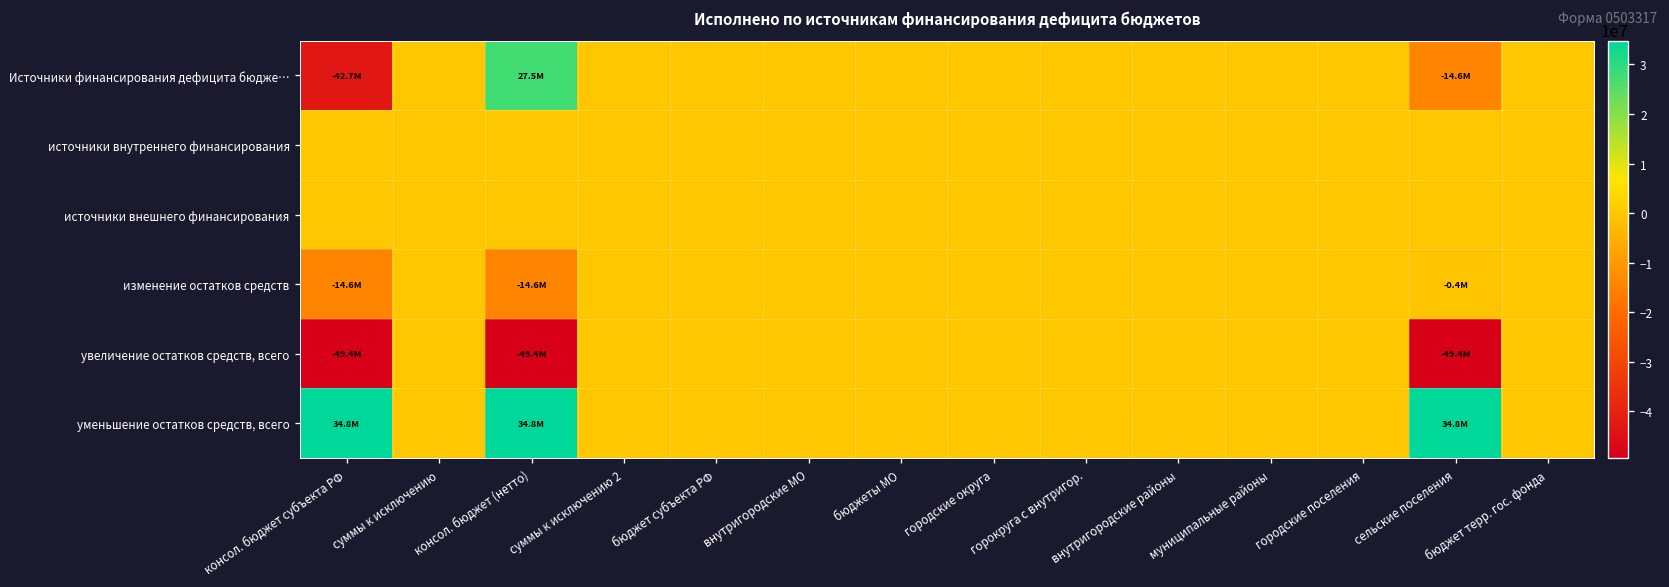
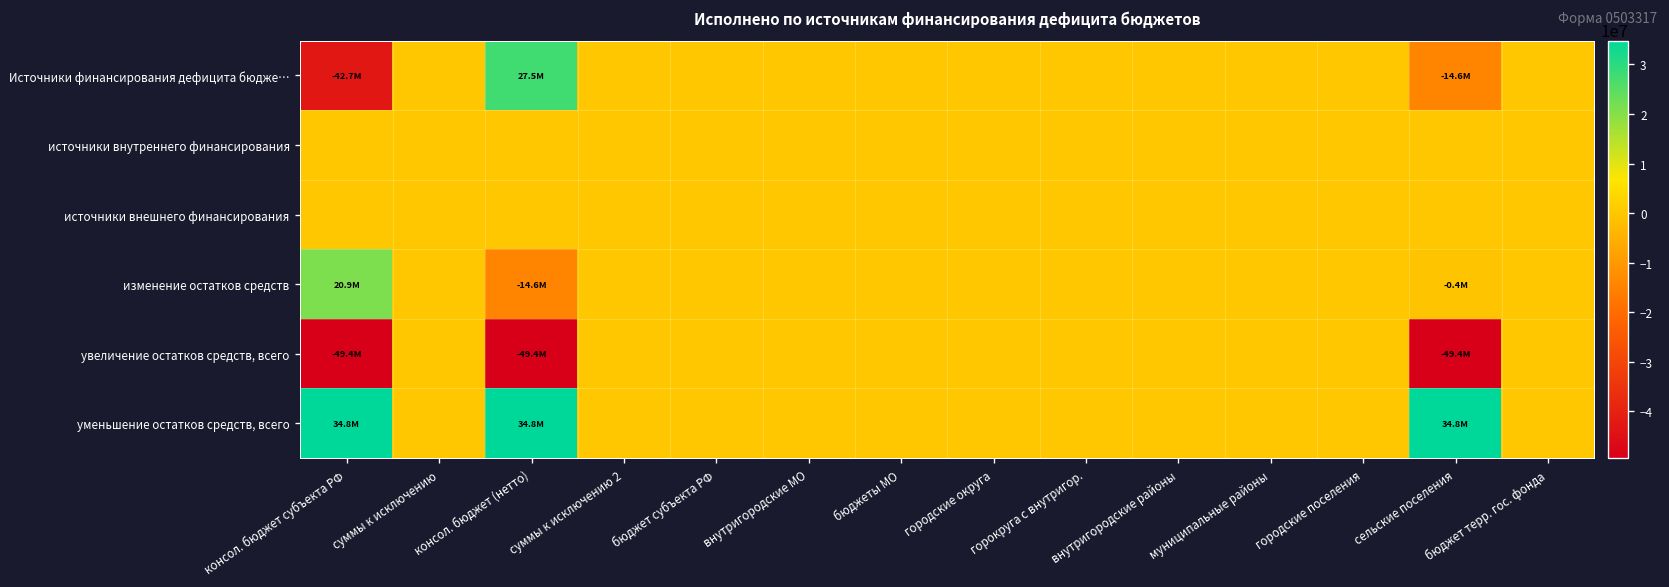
изменение остатков средств, консол. бюджет субъекта РФ: -14.6M -> 20.9M
